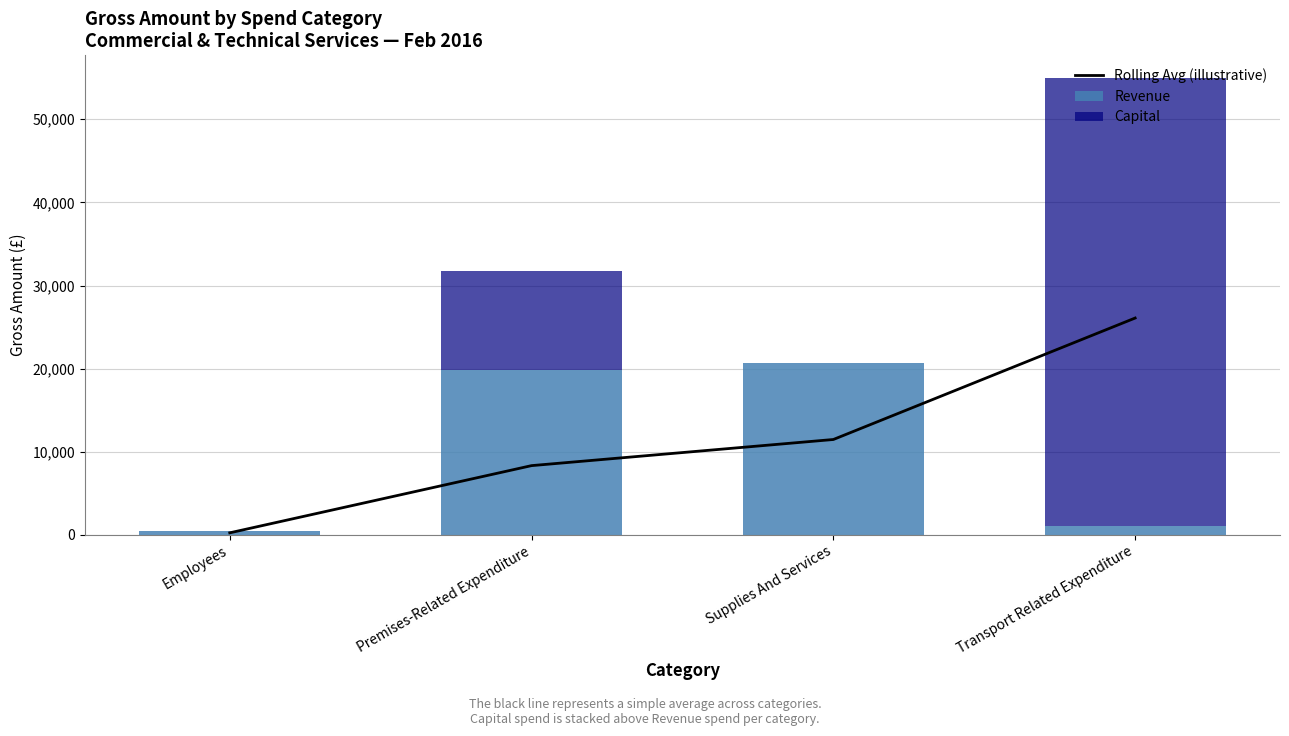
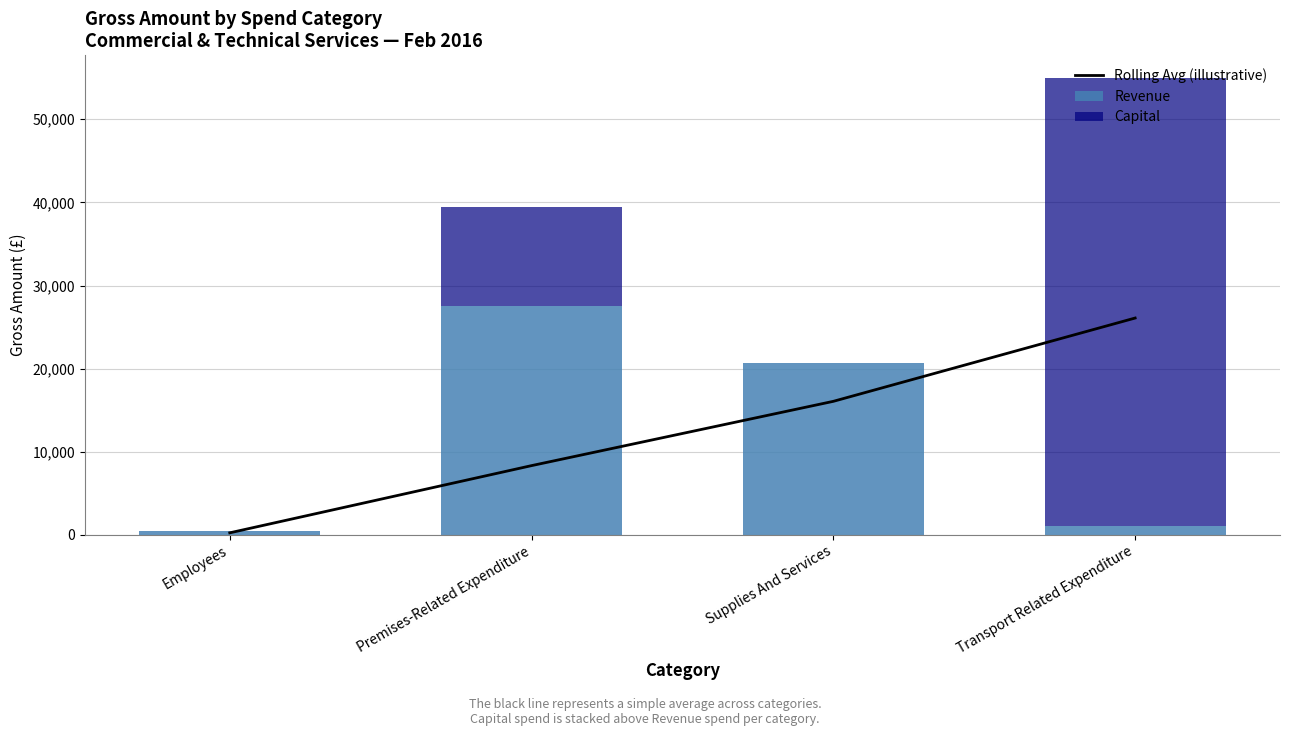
Revenue, Premises-Related Expenditure: 20,000 -> 28,000
Rolling Avg (illustrative), Supplies And Services: 11,000 -> 16,000
